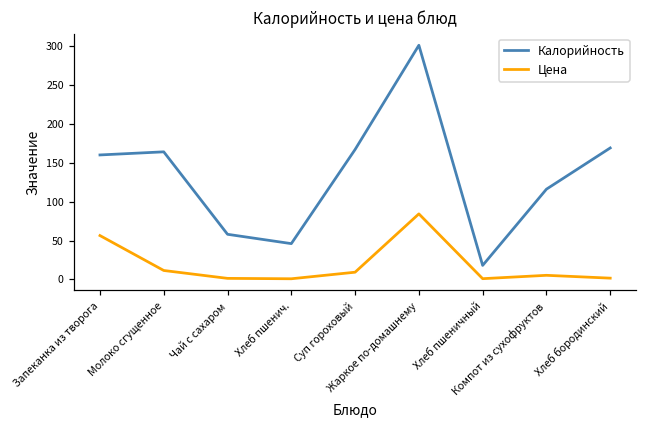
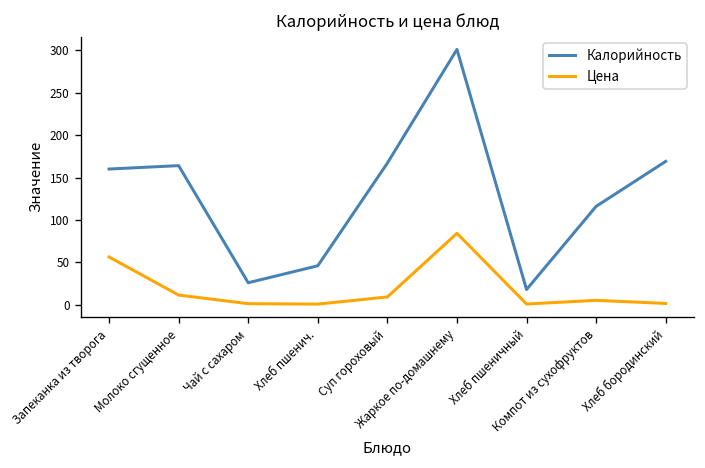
Калорийность, Чай с сахаром: 60 -> 30
